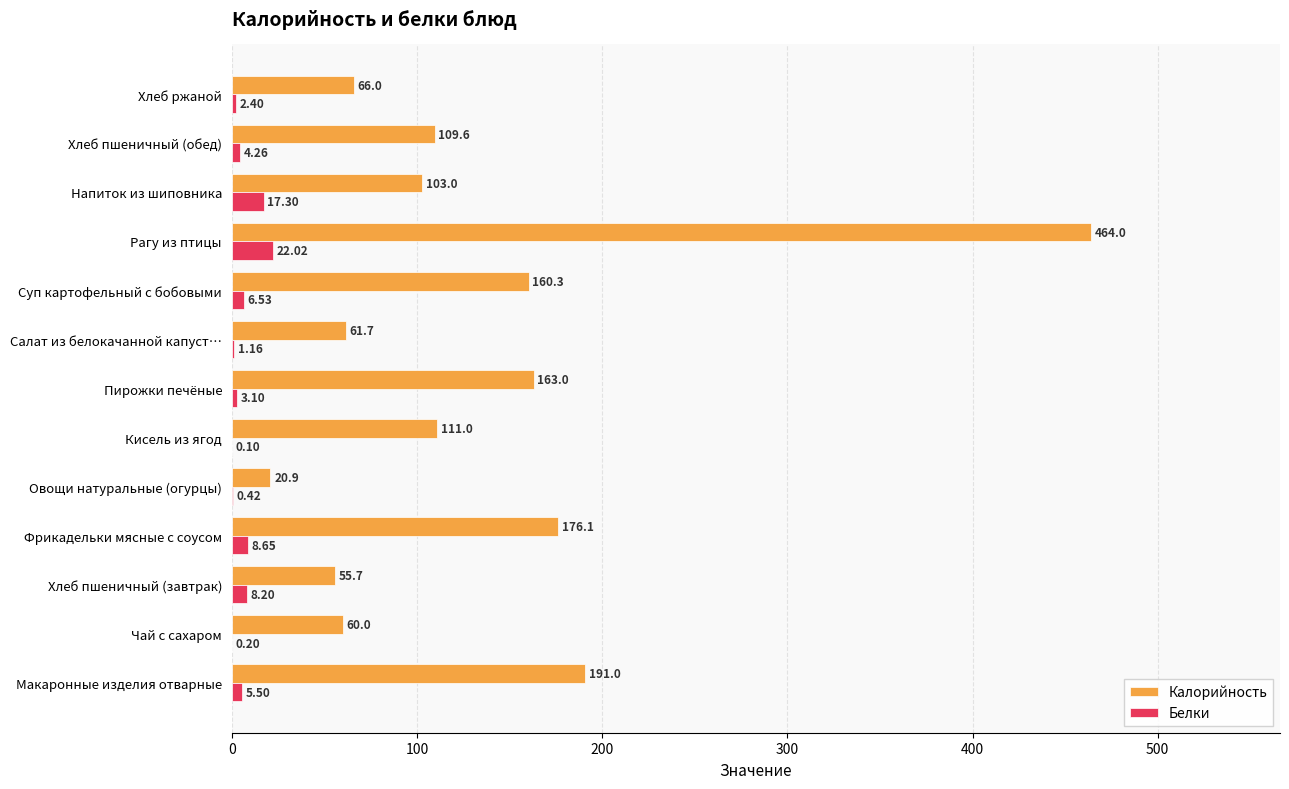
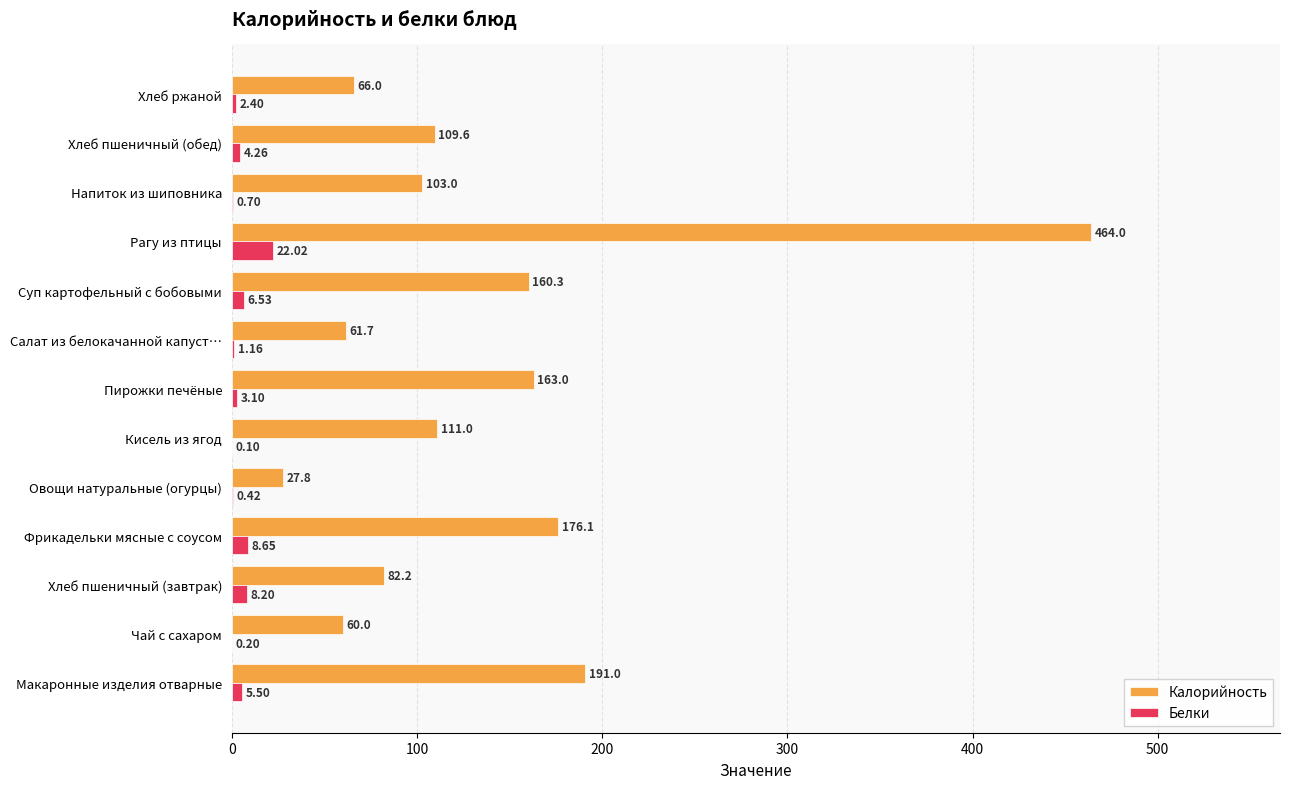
Белки, Напиток из шиповника: 17.30 -> 0.70
Калорийность, Овощи натуральные (огурцы): 20.9 -> 27.8
Калорийность, Хлеб пшеничный (завтрак): 55.7 -> 82.2
